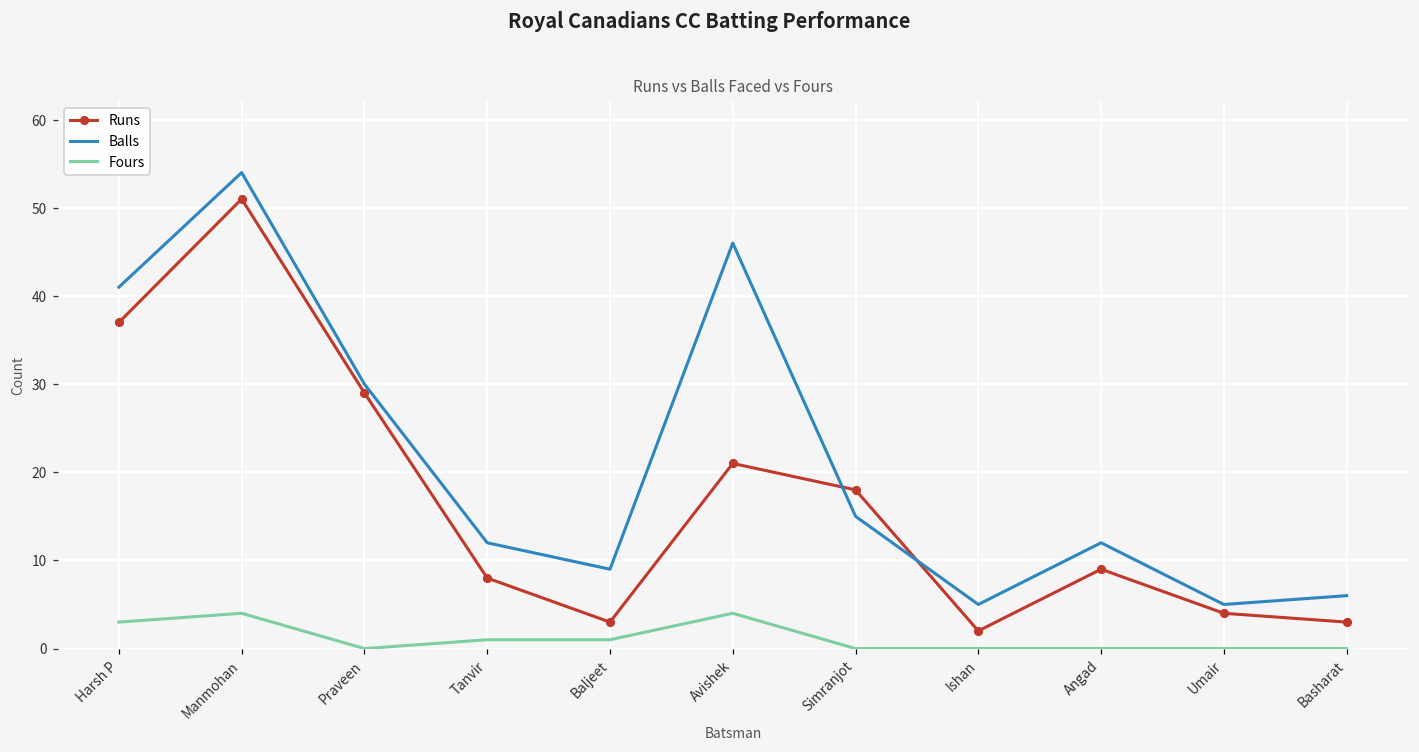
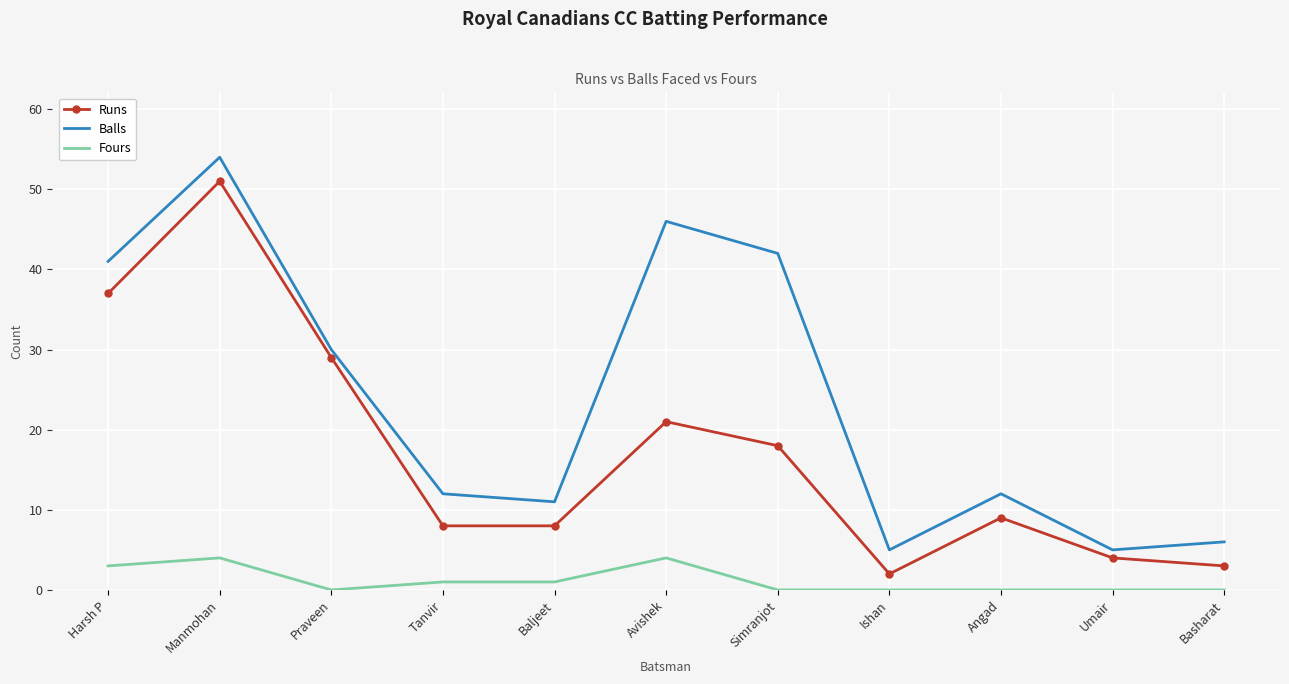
Runs, Baljeet: 3 -> 8
Balls, Baljeet: 9 -> 11
Balls, Simranjot: 15 -> 42
